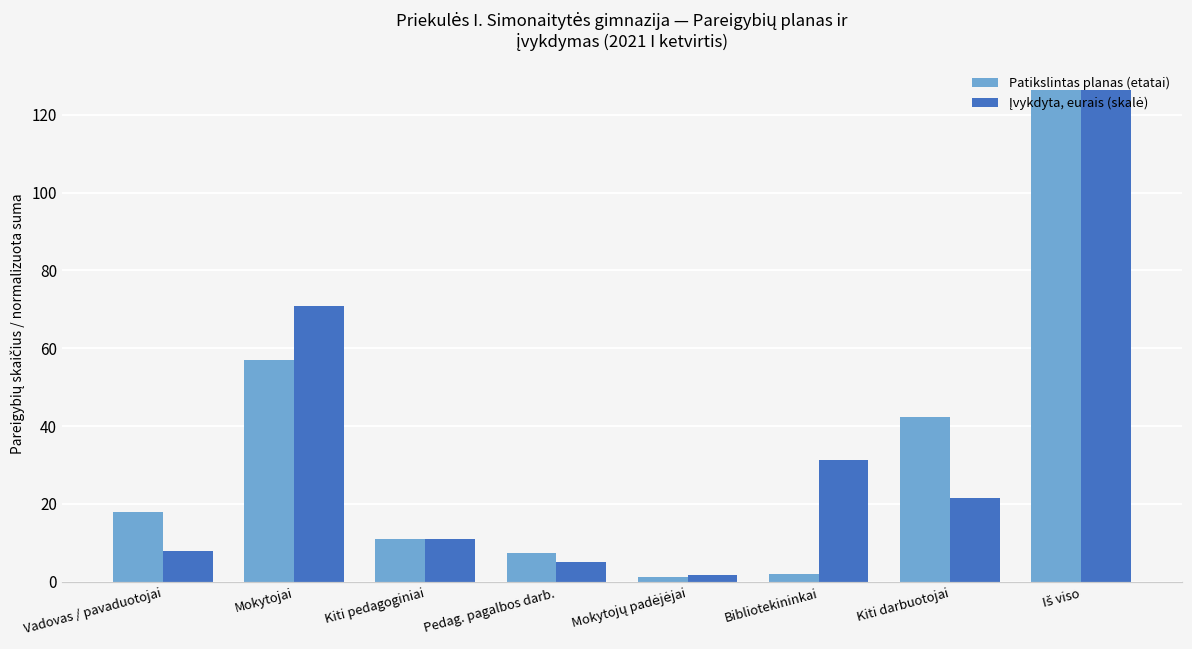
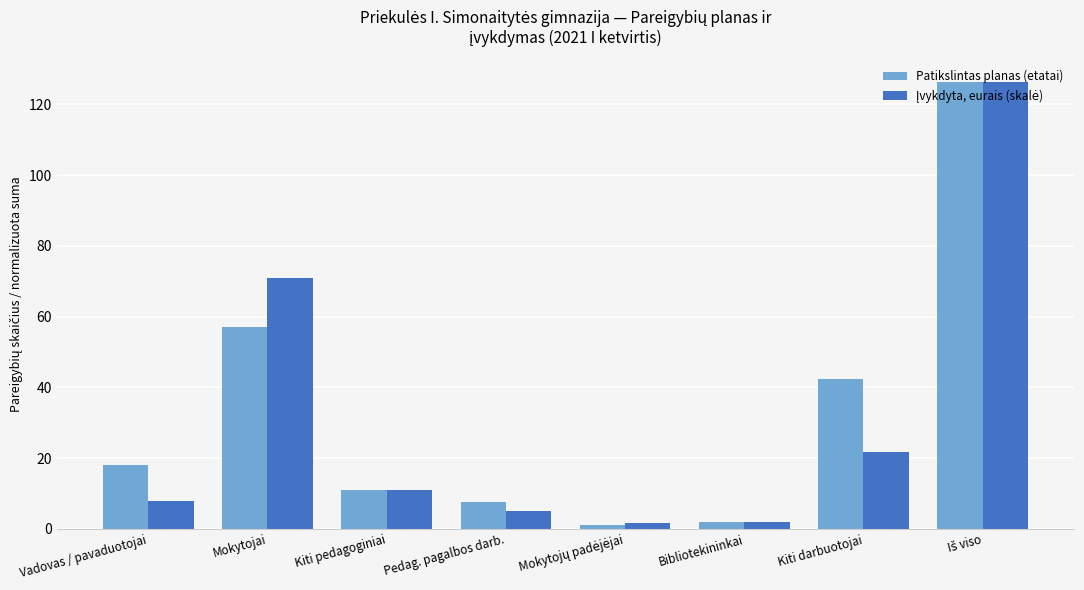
Įvykdyta, eurais (skalė), Bibliotekininkai: 31 -> 2
